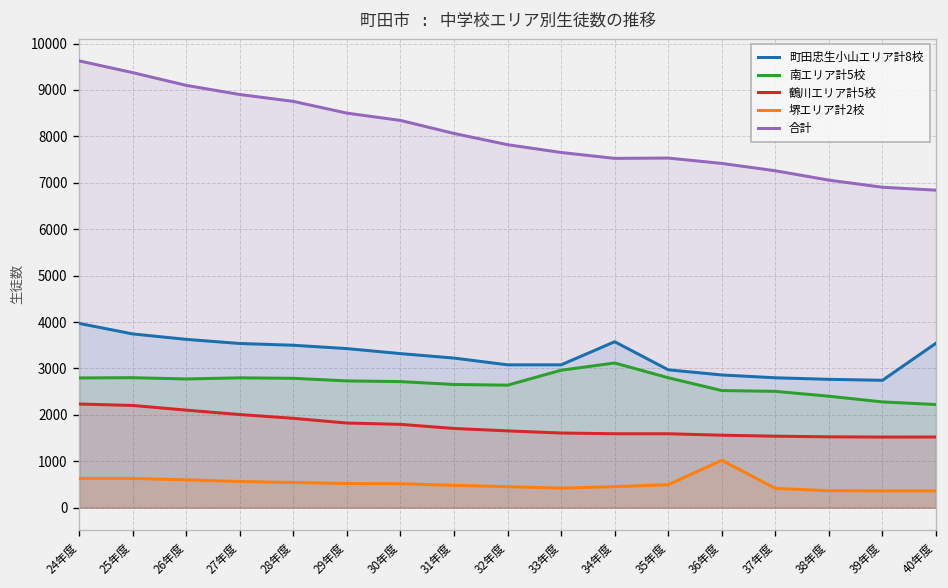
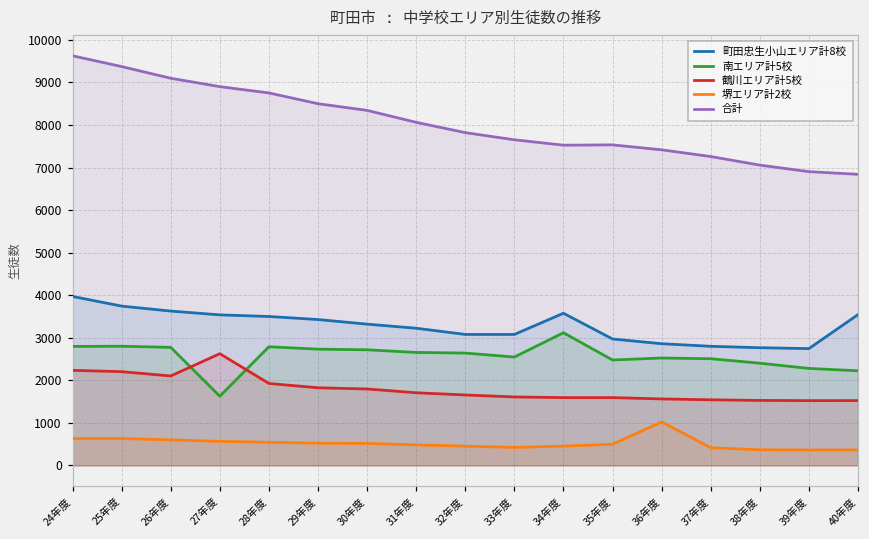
南エリア計5校, 27年度: 2800 -> 1600
鶴川エリア計5校, 27年度: 2000 -> 2600
南エリア計5校, 33年度: 3000 -> 2500
南エリア計5校, 35年度: 2800 -> 2500
